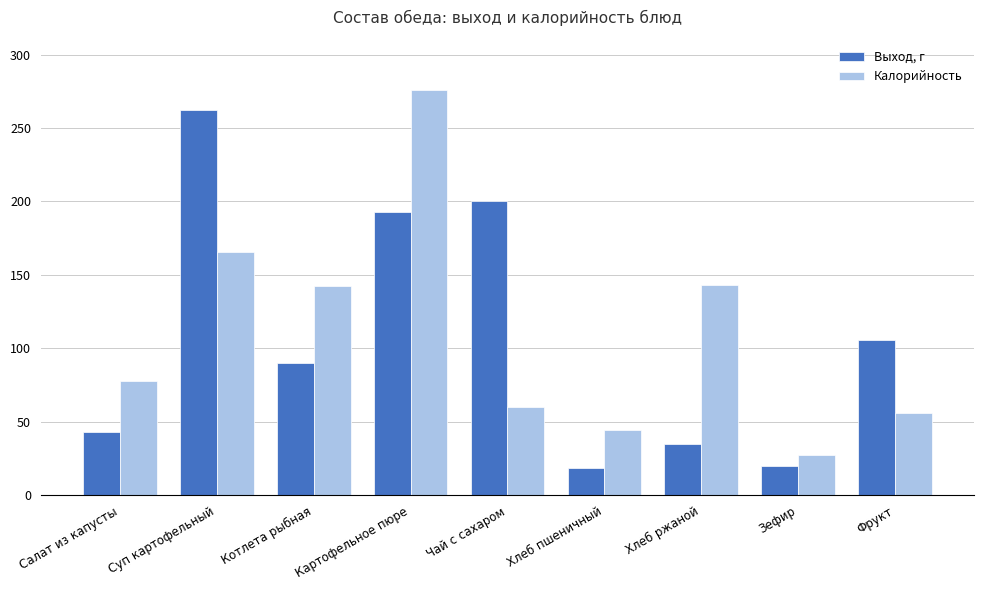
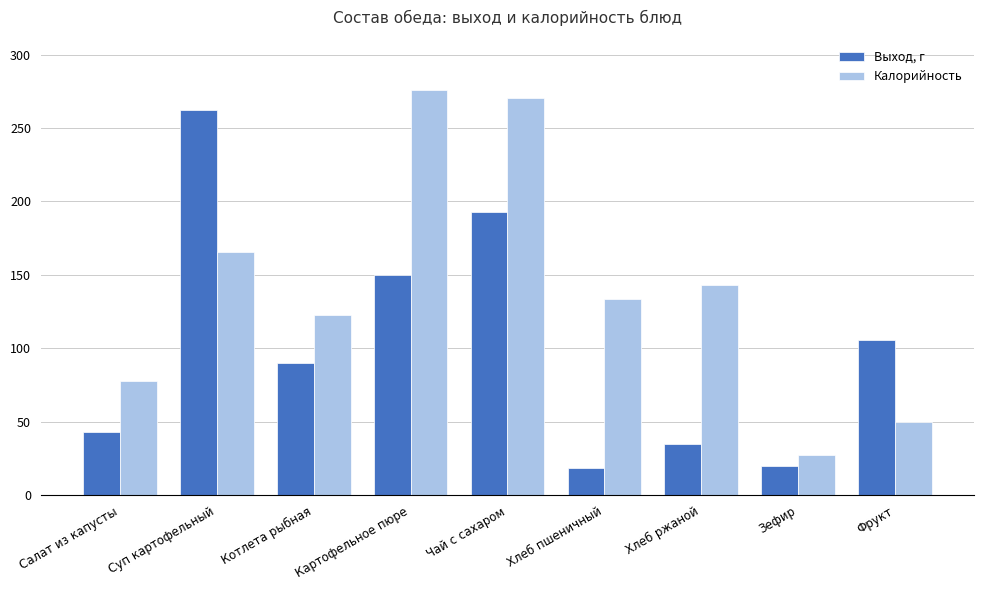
Калорийность, Котлета рыбная: 142 -> 123
Выход, г, Картофельное пюре: 193 -> 150
Выход, г, Чай с сахаром: 200 -> 193
Калорийность, Чай с сахаром: 60 -> 271
Калорийность, Хлеб пшеничный: 45 -> 134
Калорийность, Фрукт: 56 -> 50
